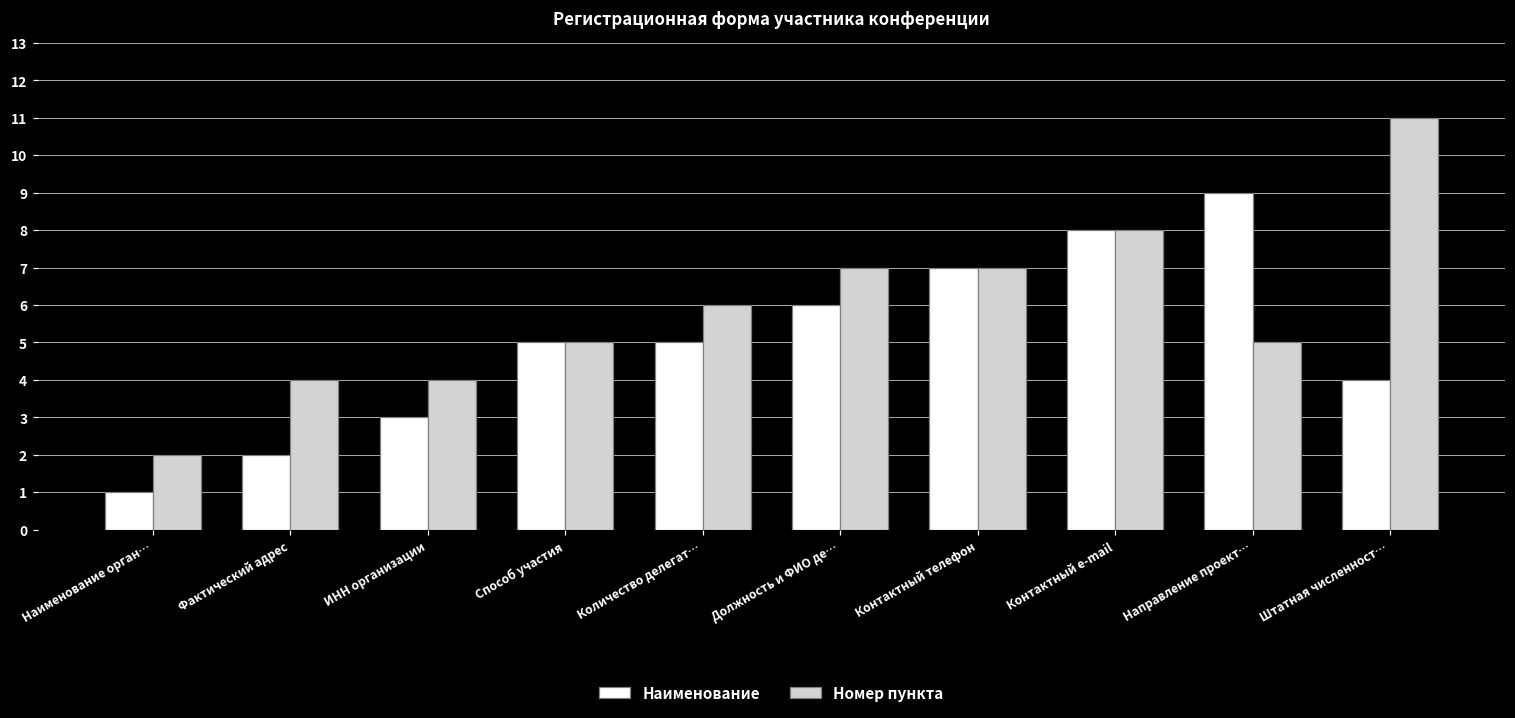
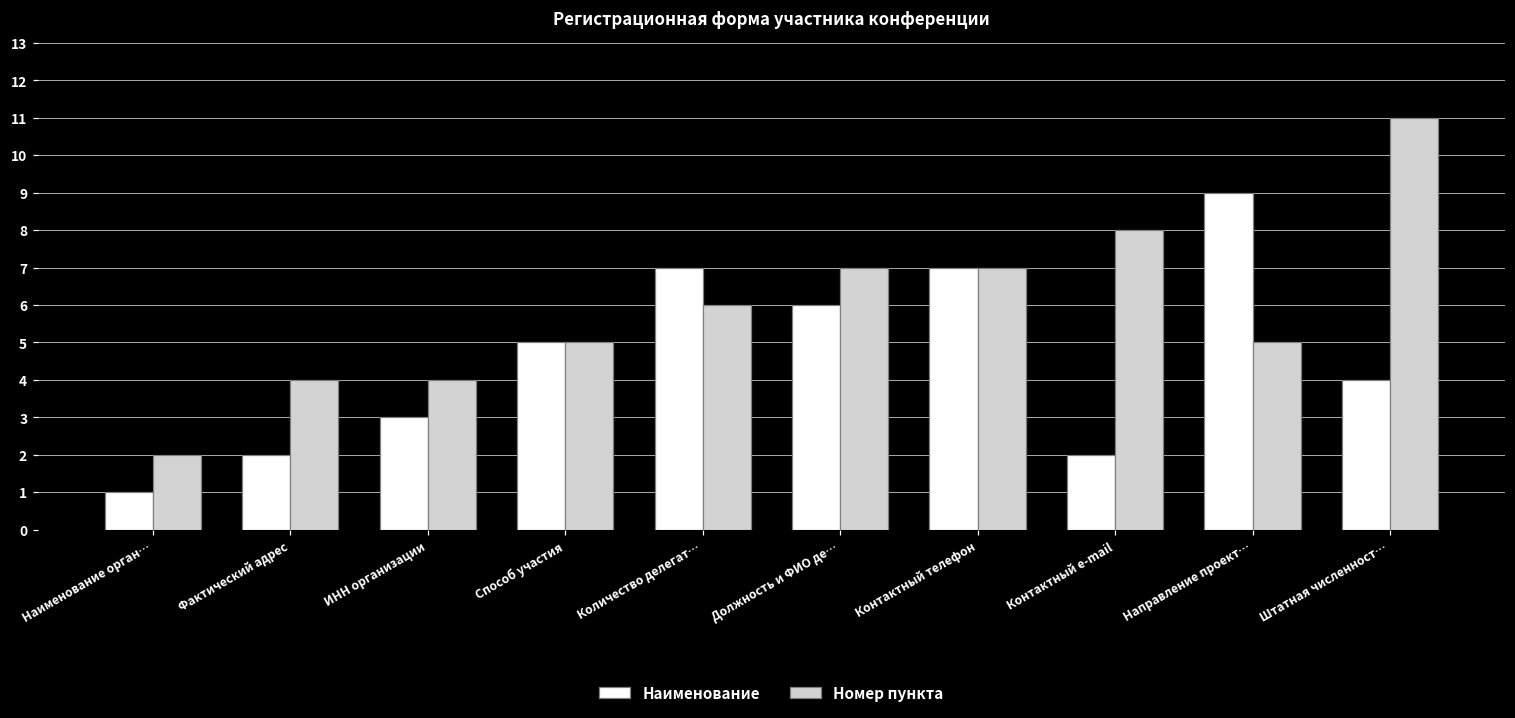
Наименование, Количество делегат…: 5 -> 7
Наименование, Контактный e-mail: 8 -> 2
